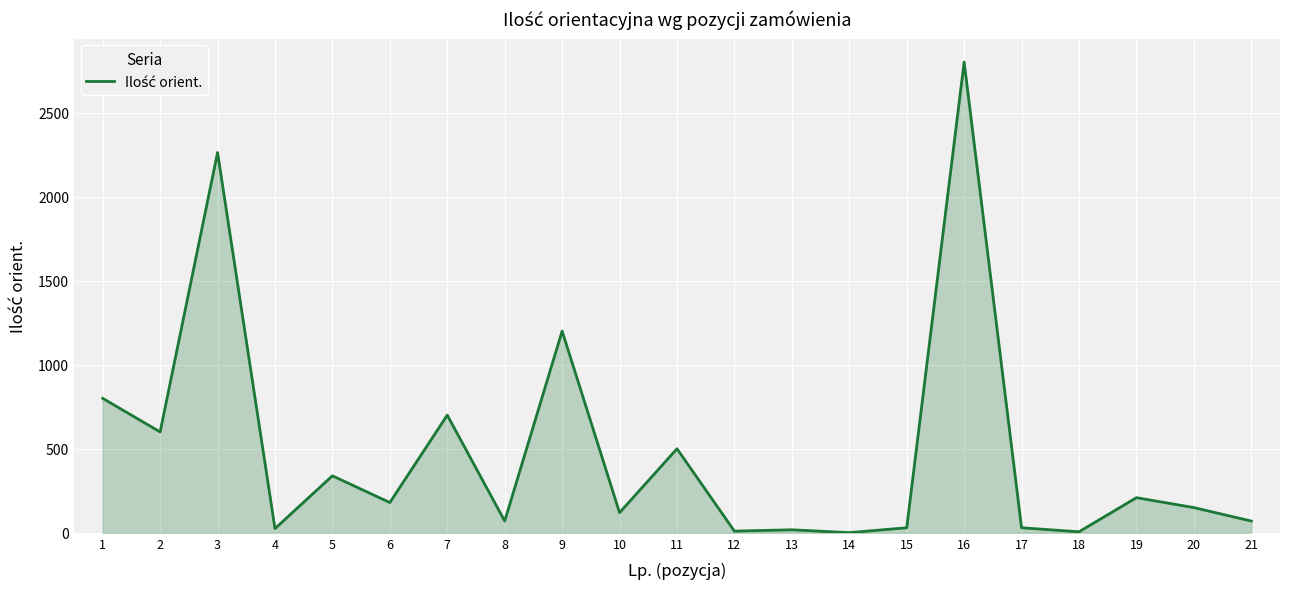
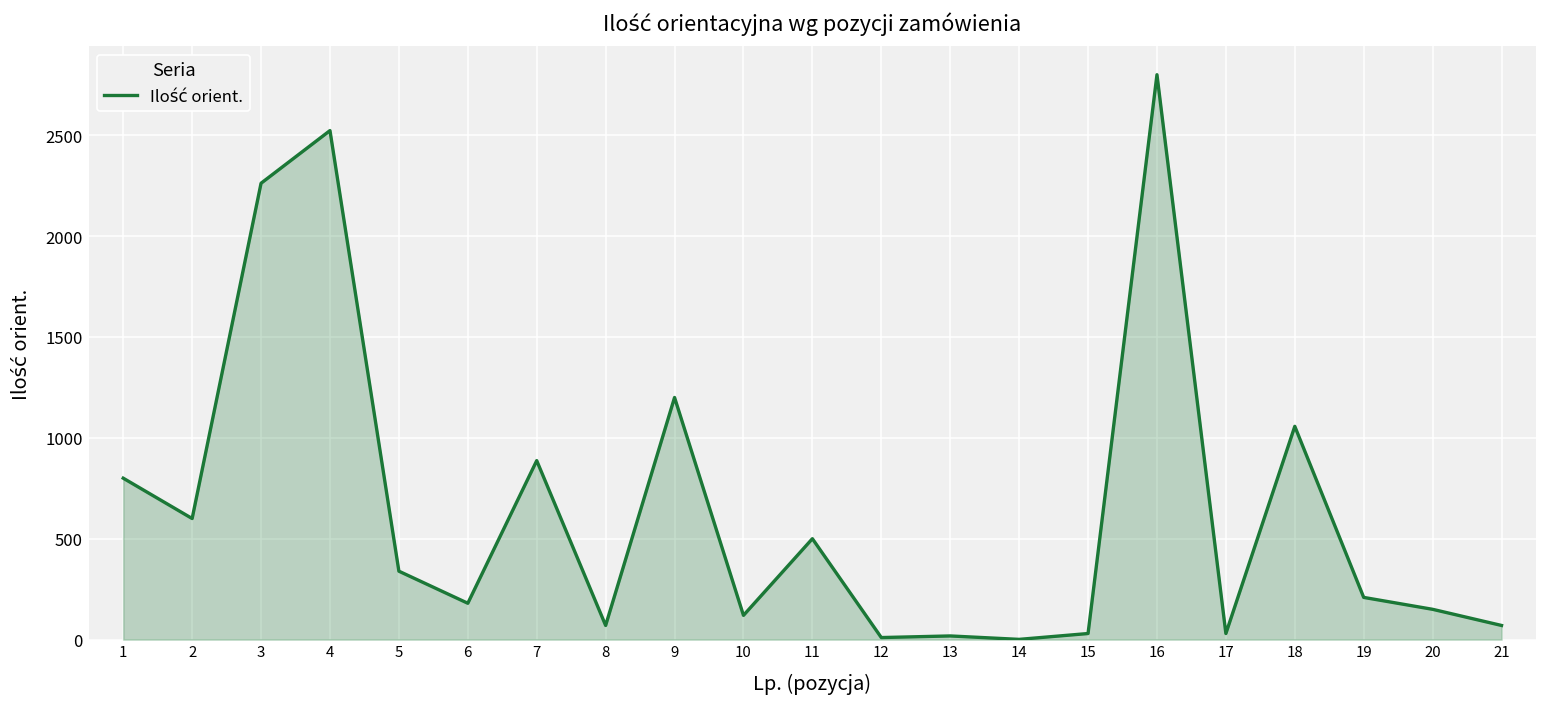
4: 30 -> 2520
7: 700 -> 890
18: 10 -> 1060
